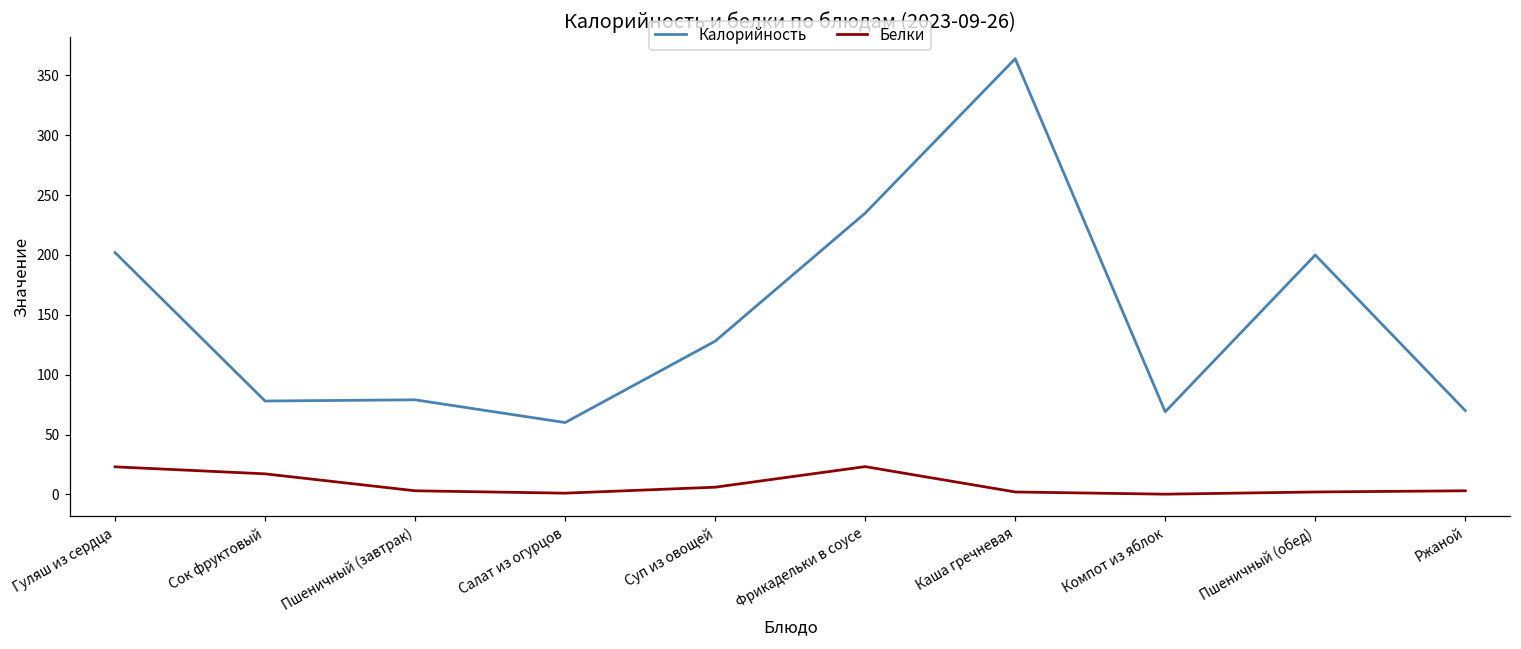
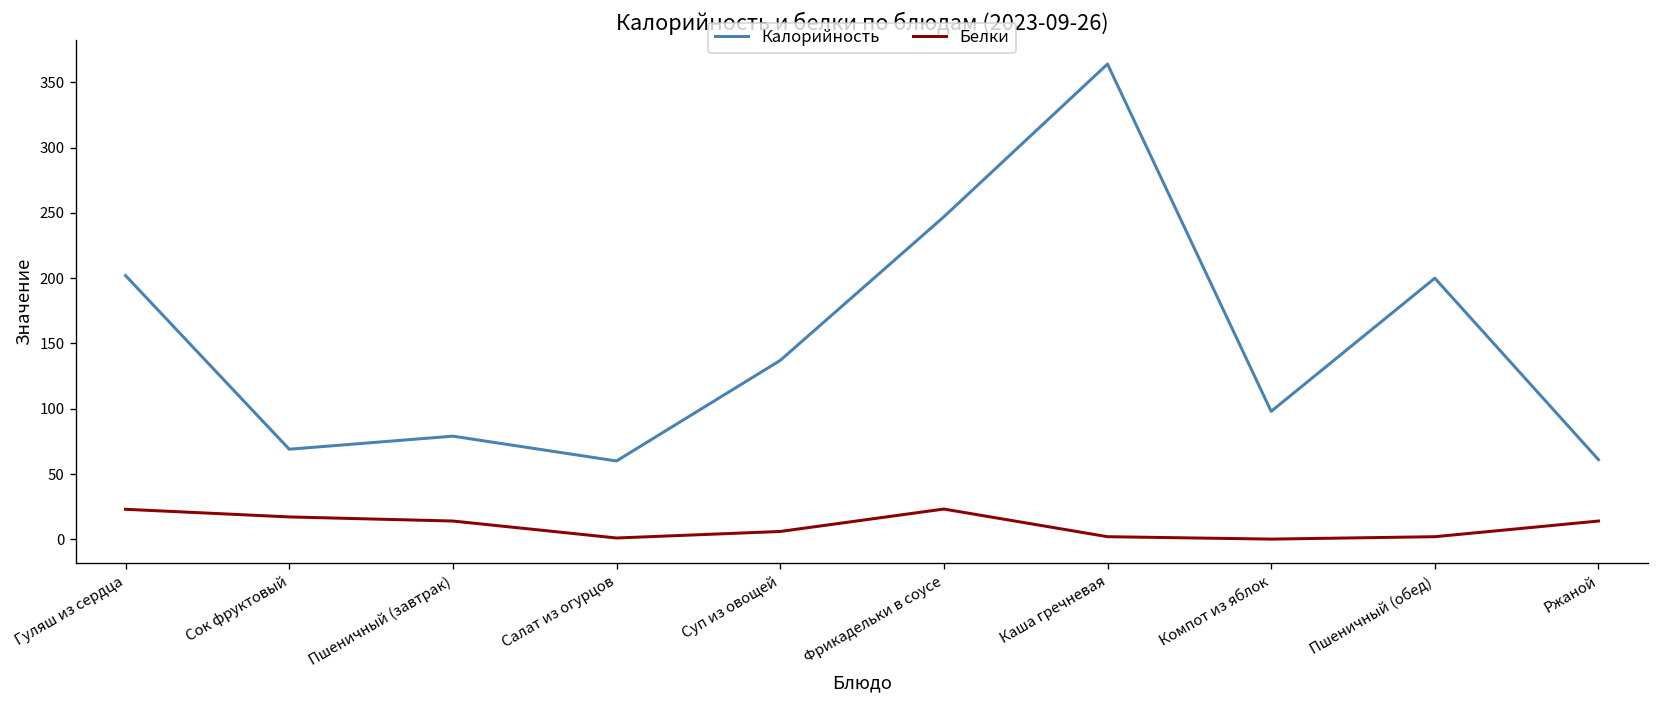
Калорийность, Сок фруктовый: 78 -> 69
Белки, Пшеничный (завтрак): 3 -> 14
Калорийность, Суп из овощей: 128 -> 137
Калорийность, Фрикадельки в соусе: 235 -> 247
Калорийность, Компот из яблок: 69 -> 98
Калорийность, Ржаной: 70 -> 61
Белки, Ржаной: 3 -> 14
